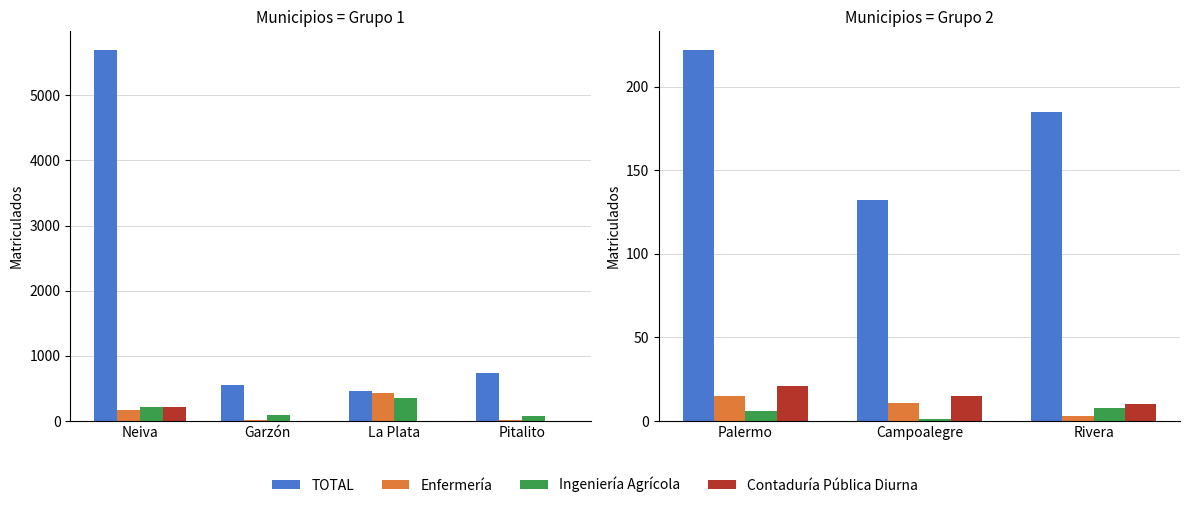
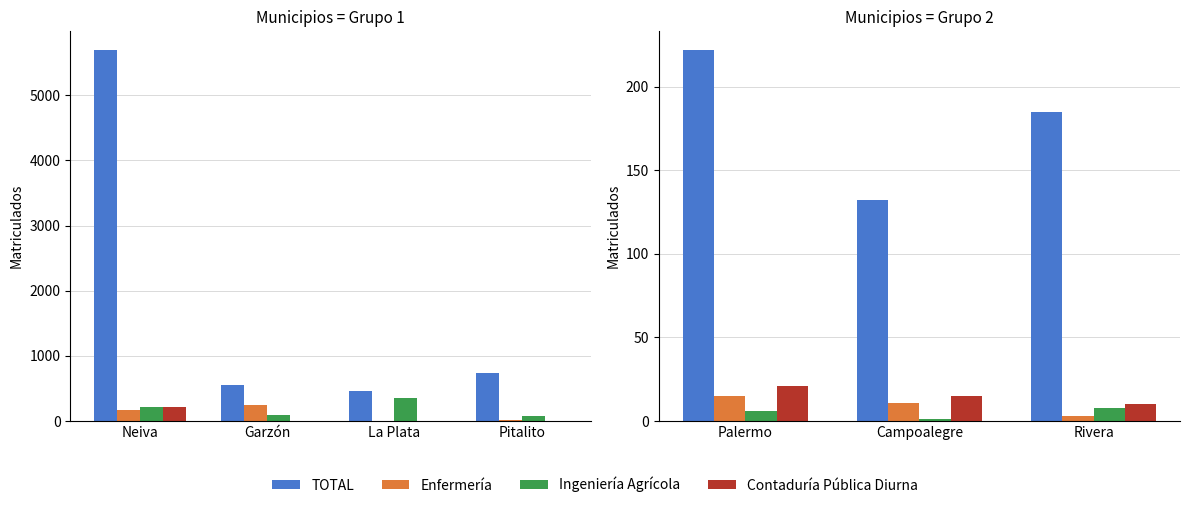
Municipios = Grupo 1, Enfermería, Garzón: 0 -> 200
Municipios = Grupo 1, Enfermería, La Plata: 400 -> 0
